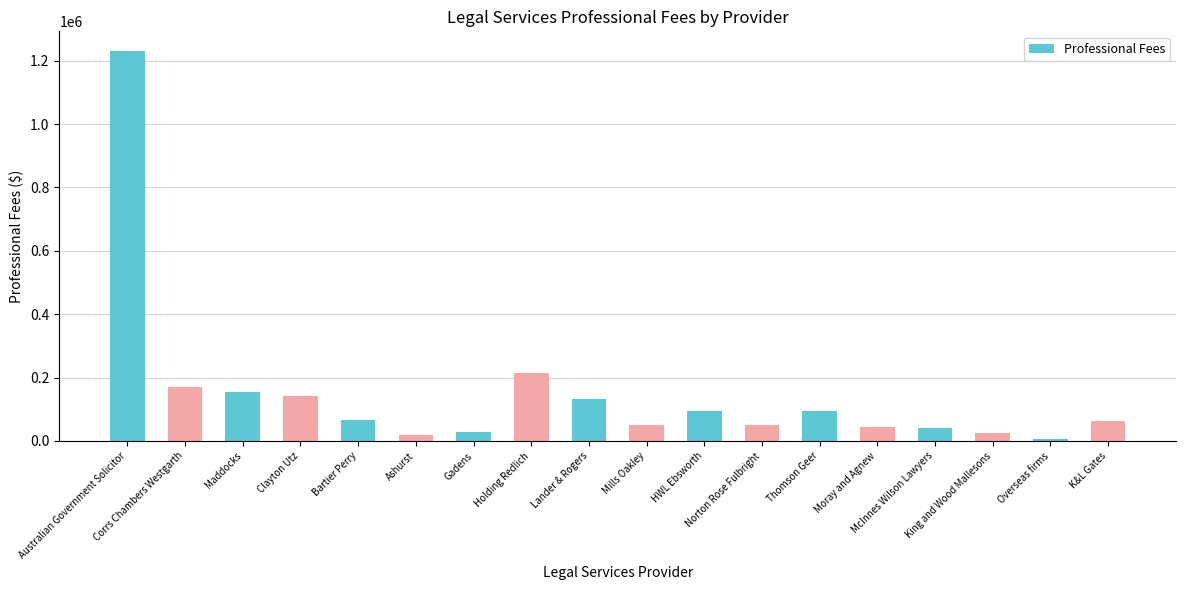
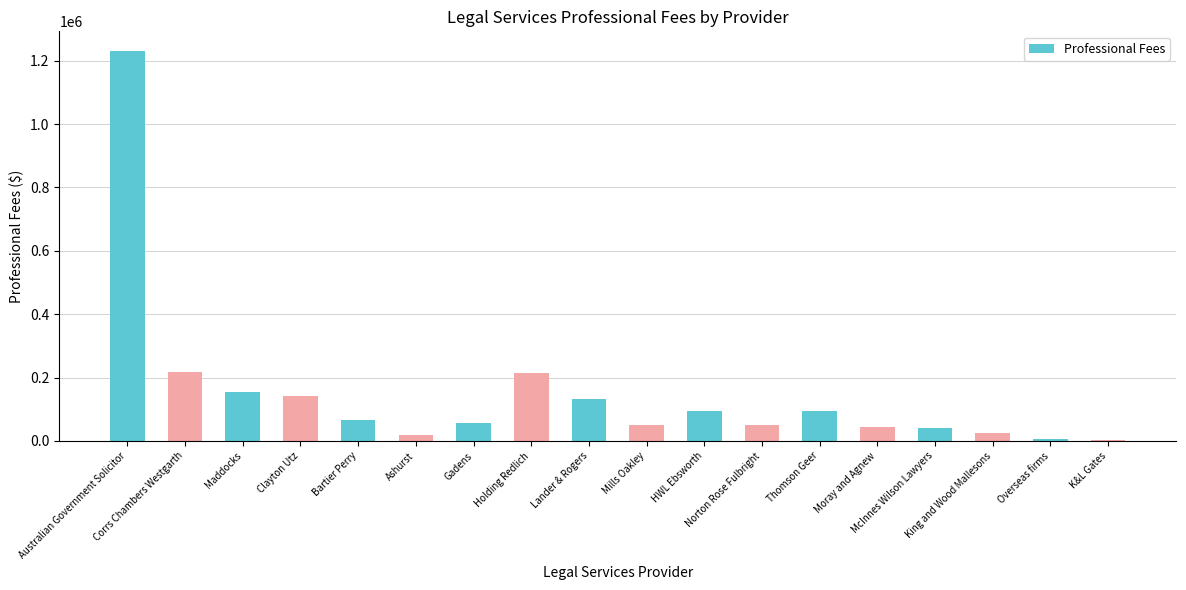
Corrs Chambers Westgarth: 170000 -> 220000
Gadens: 30000 -> 60000
K&L Gates: 60000 -> 0
